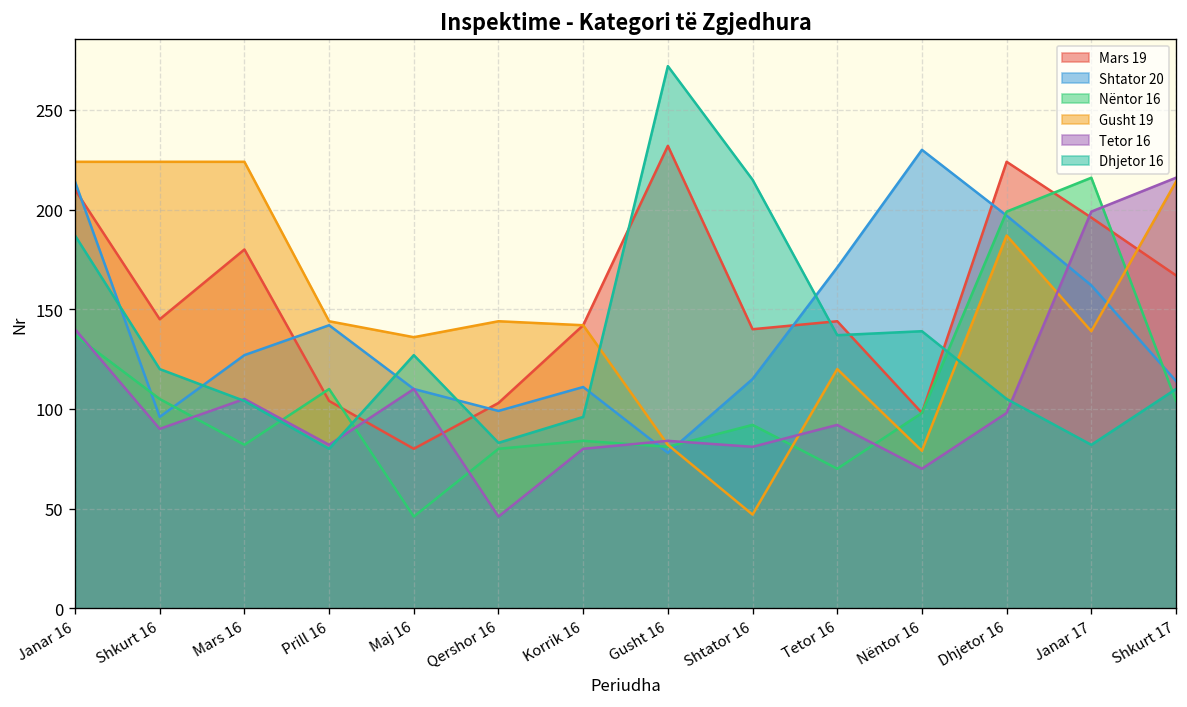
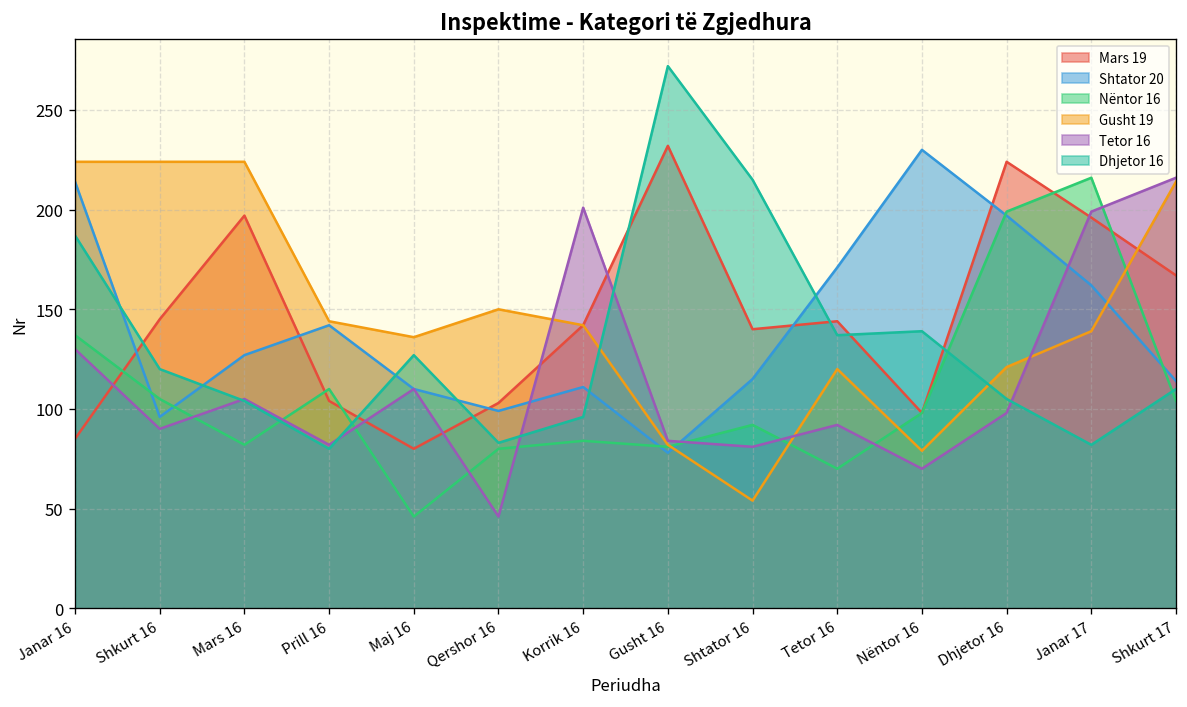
Mars 19, Janar 16: 210 -> 85
Tetor 16, Janar 16: 140 -> 130
Mars 19, Mars 16: 180 -> 197
Gusht 19, Qershor 16: 144 -> 150
Tetor 16, Korrik 16: 80 -> 201
Gusht 19, Shtator 16: 47 -> 54
Gusht 19, Dhjetor 16: 187 -> 121
